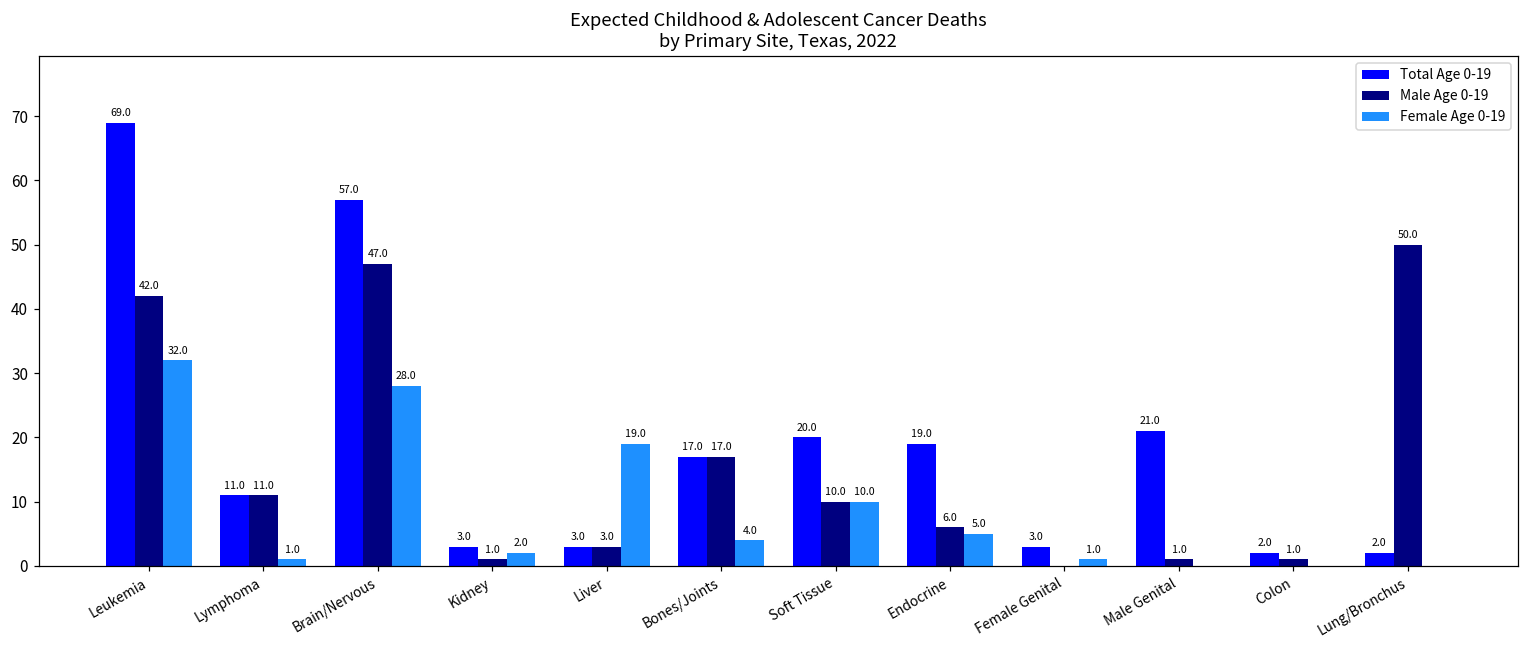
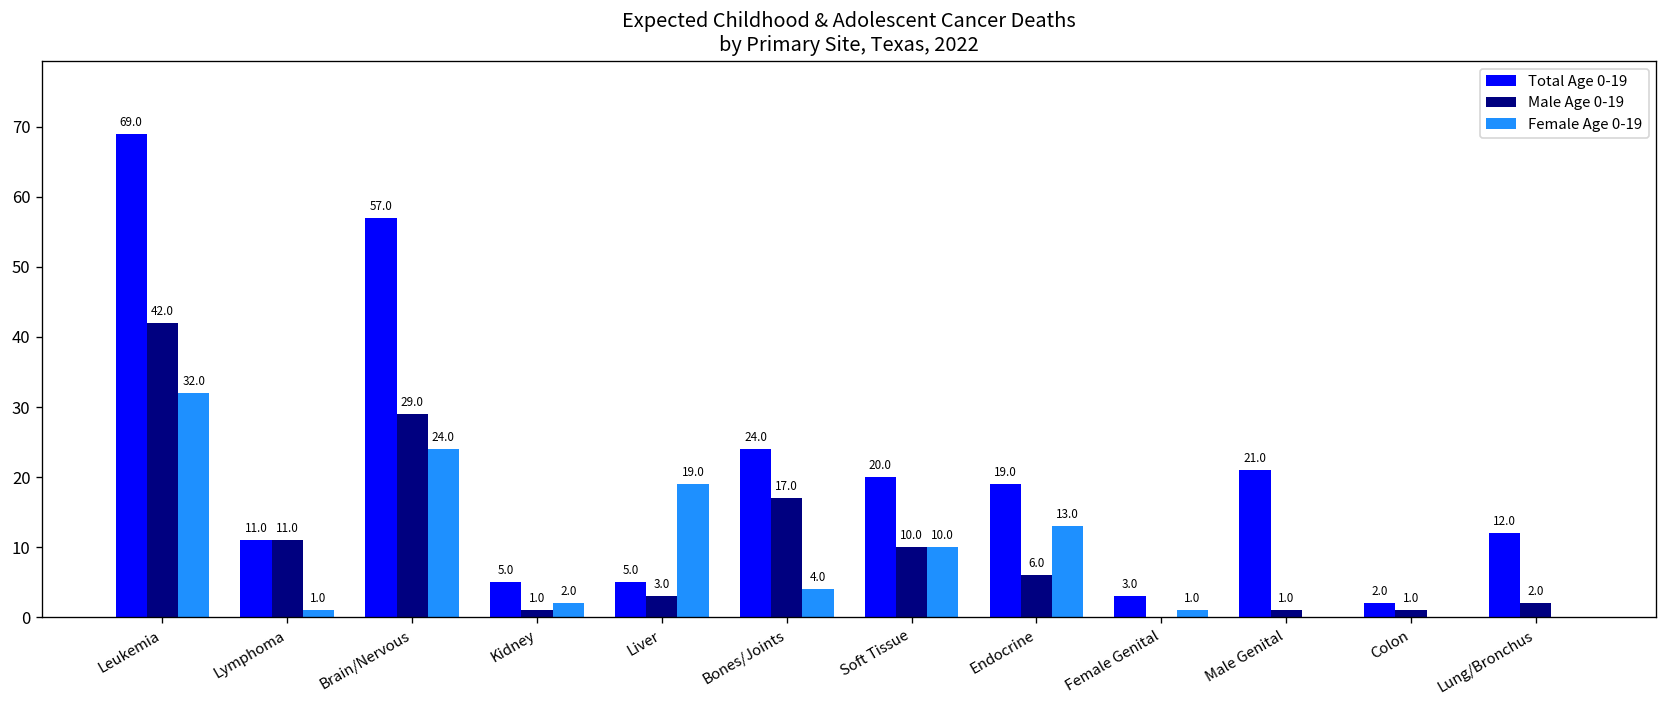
Male Age 0-19, Brain/Nervous: 47.0 -> 29.0
Female Age 0-19, Brain/Nervous: 28.0 -> 24.0
Total Age 0-19, Kidney: 3.0 -> 5.0
Total Age 0-19, Liver: 3.0 -> 5.0
Total Age 0-19, Bones/Joints: 17.0 -> 24.0
Female Age 0-19, Endocrine: 5.0 -> 13.0
Total Age 0-19, Lung/Bronchus: 2.0 -> 12.0
Male Age 0-19, Lung/Bronchus: 50.0 -> 2.0
